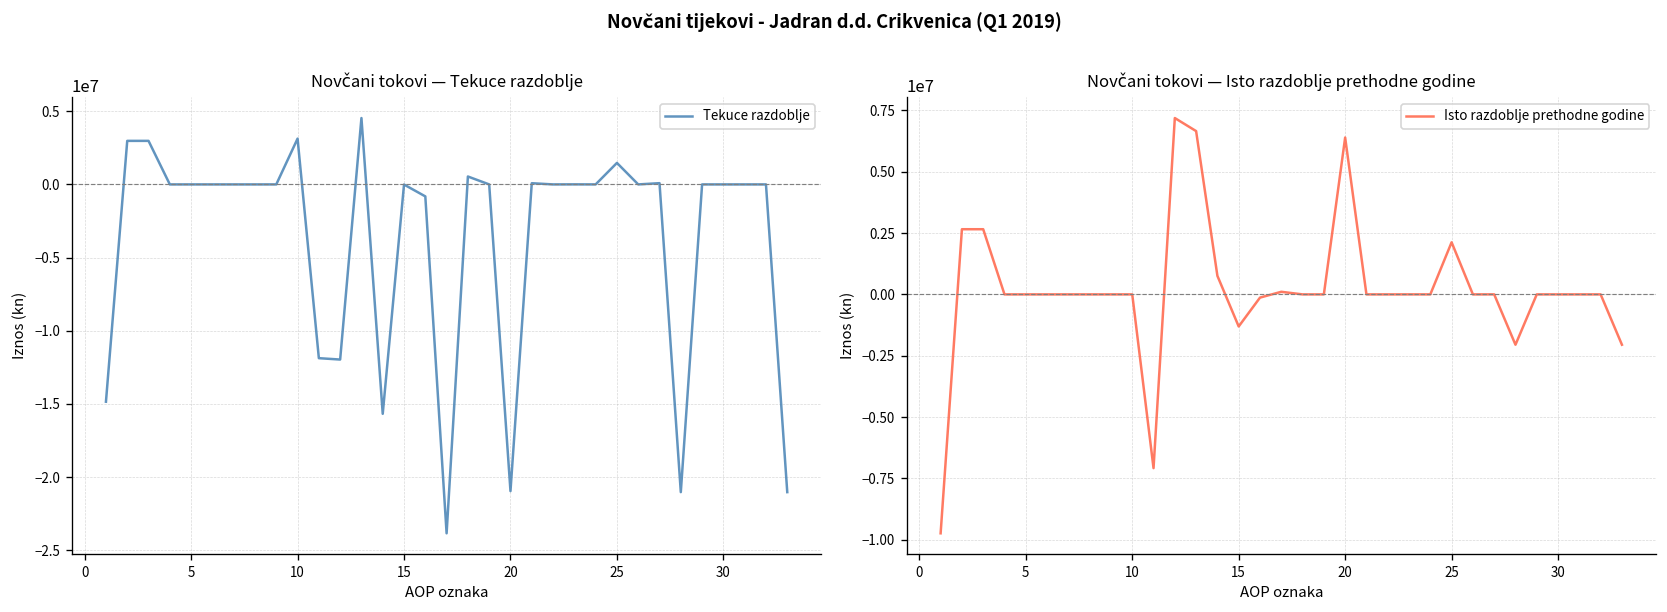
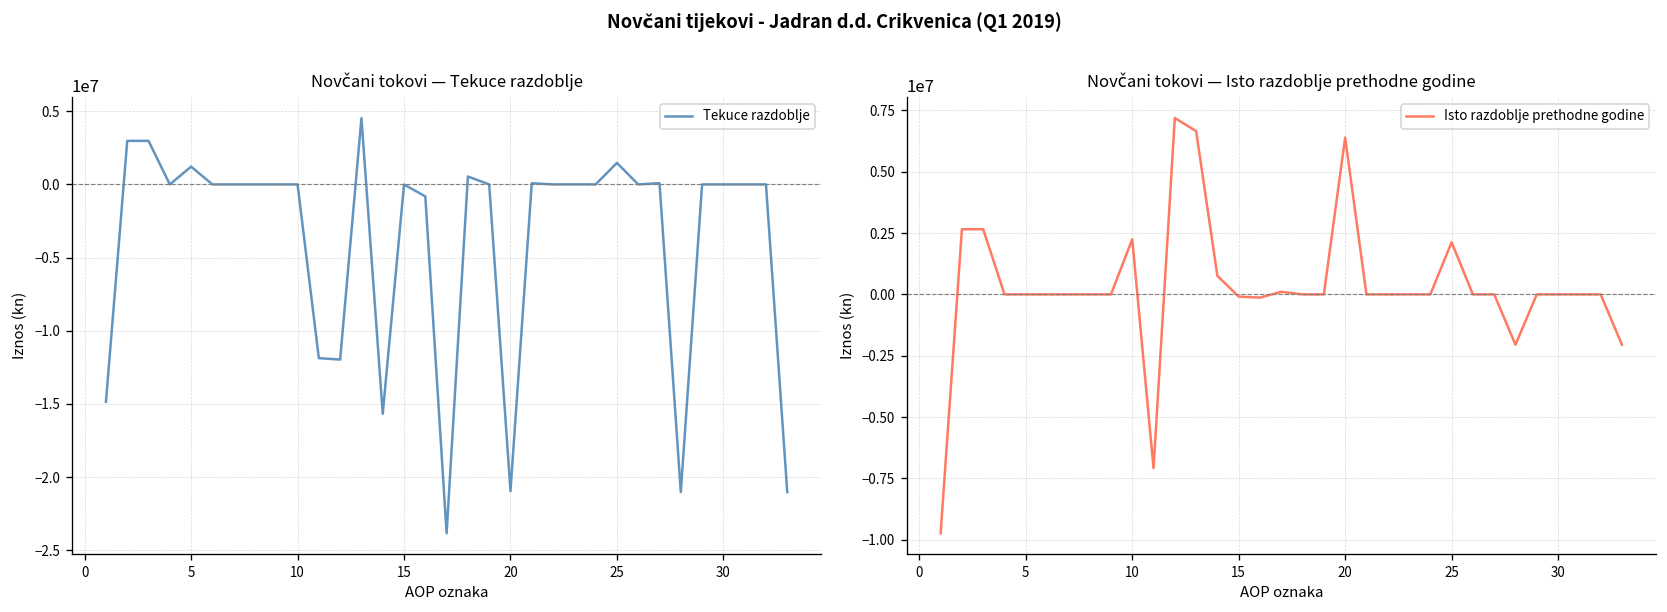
Novčani tokovi — Tekuce razdoblje, 5: 0 -> 1200000
Novčani tokovi — Tekuce razdoblje, 10: 3100000 -> 0
Novčani tokovi — Isto razdoblje prethodne godine, 10: 0 -> 2200000
Novčani tokovi — Isto razdoblje prethodne godine, 15: -1300000 -> -100000
